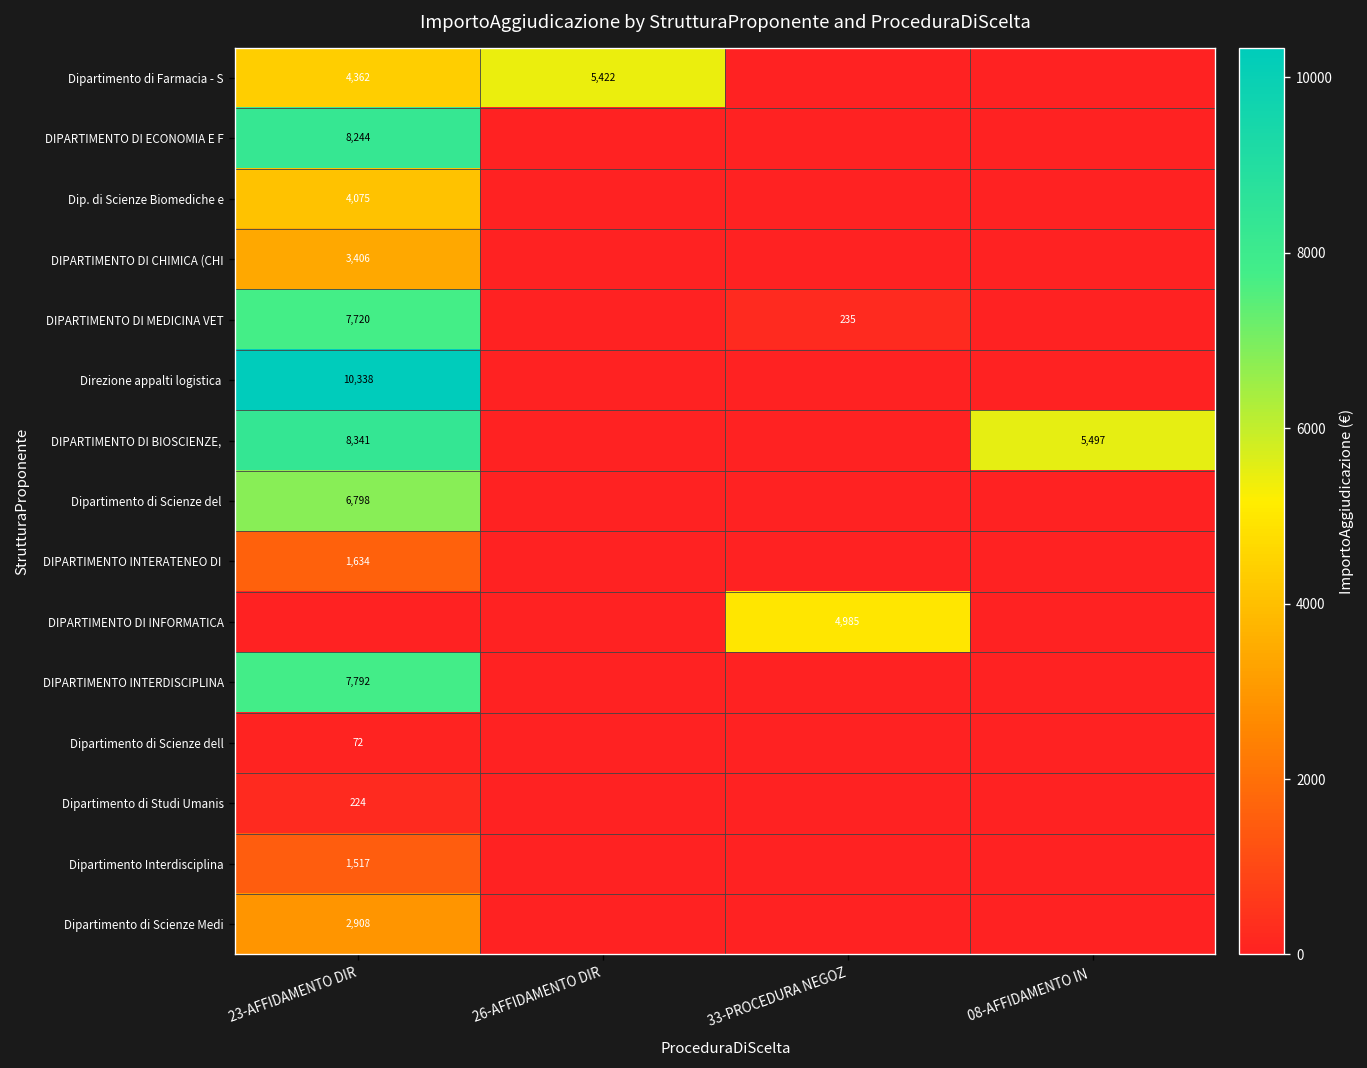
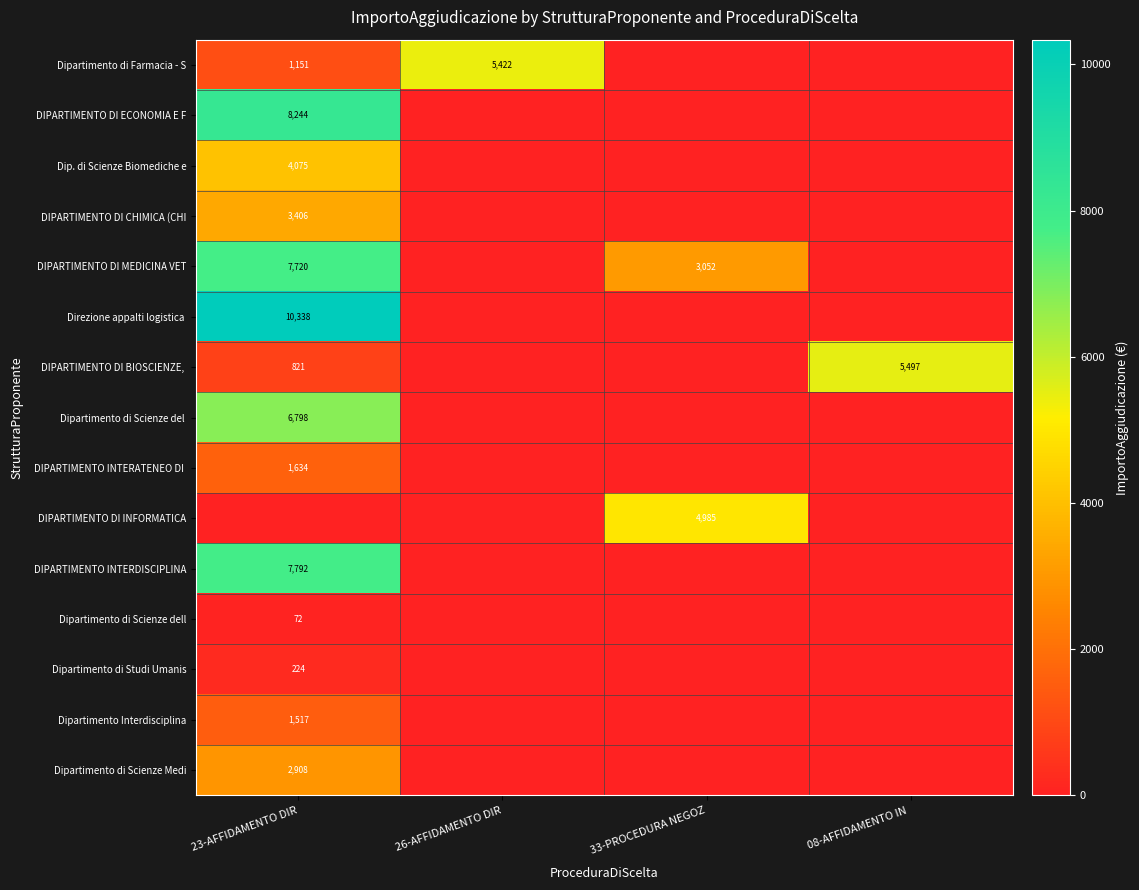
Dipartimento di Farmacia - S, 23-AFFIDAMENTO DIR: 4,362 -> 1,151
DIPARTIMENTO DI MEDICINA VET, 33-PROCEDURA NEGOZ: 235 -> 3,052
DIPARTIMENTO DI BIOSCIENZE,, 23-AFFIDAMENTO DIR: 8,341 -> 821
